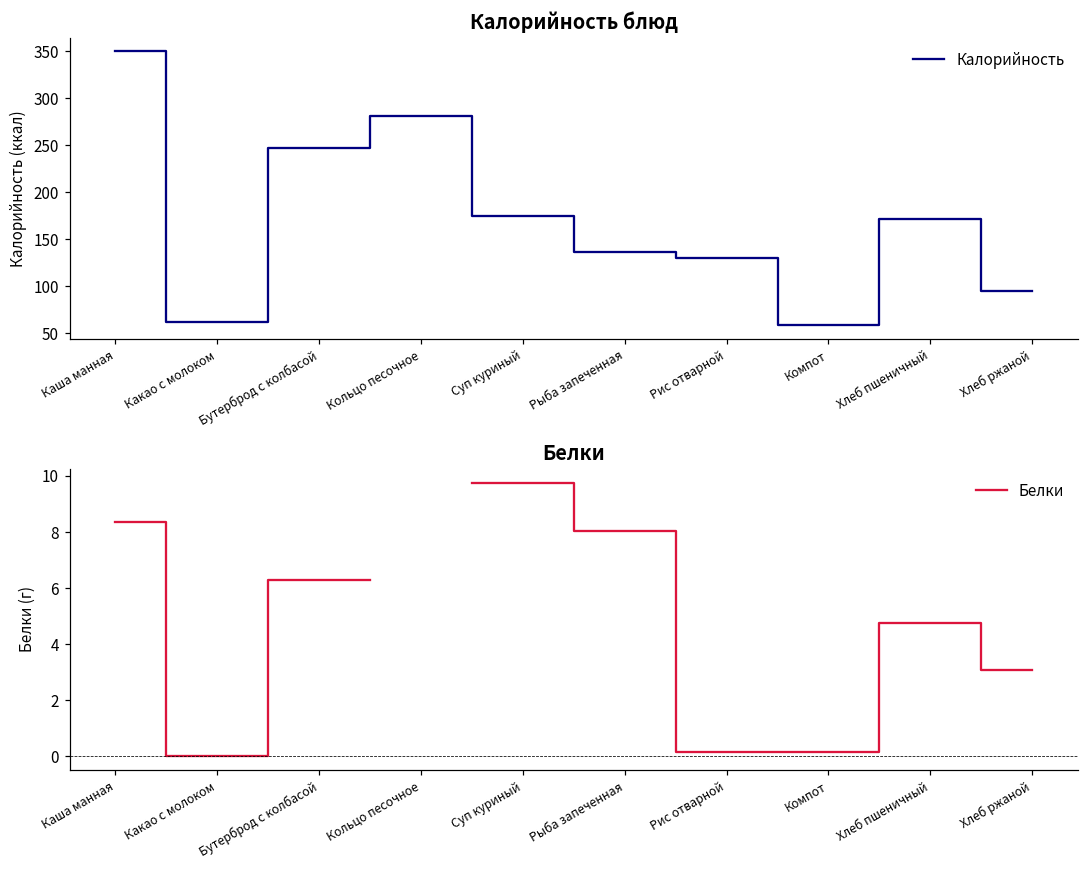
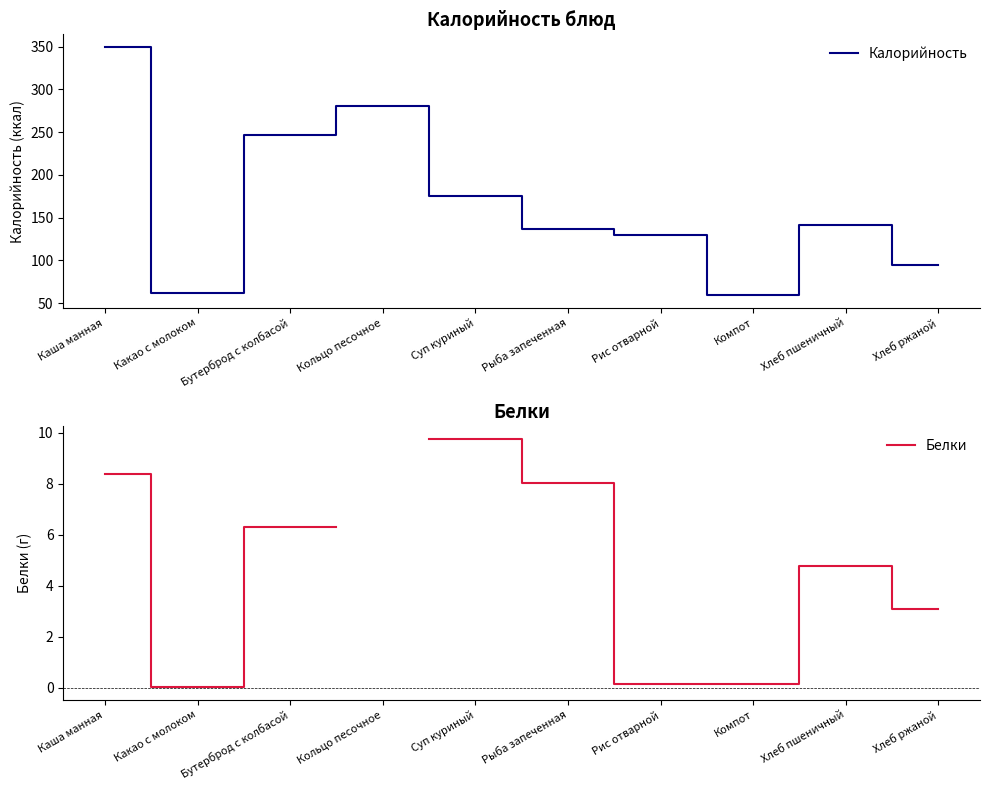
Калорийность блюд, Хлеб пшеничный: 170 -> 140
